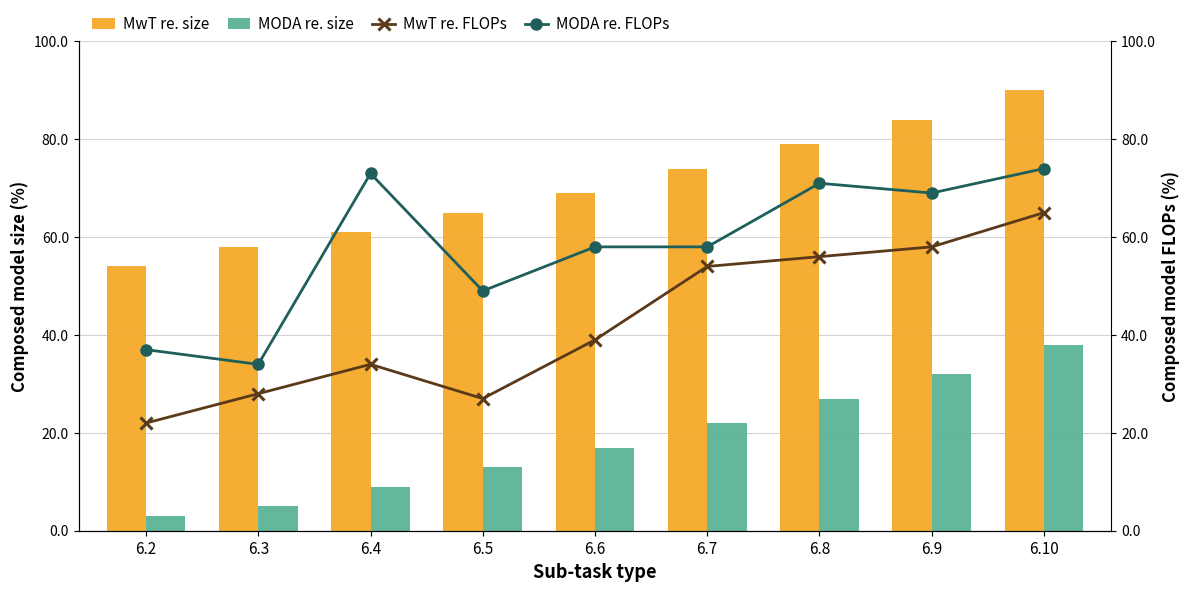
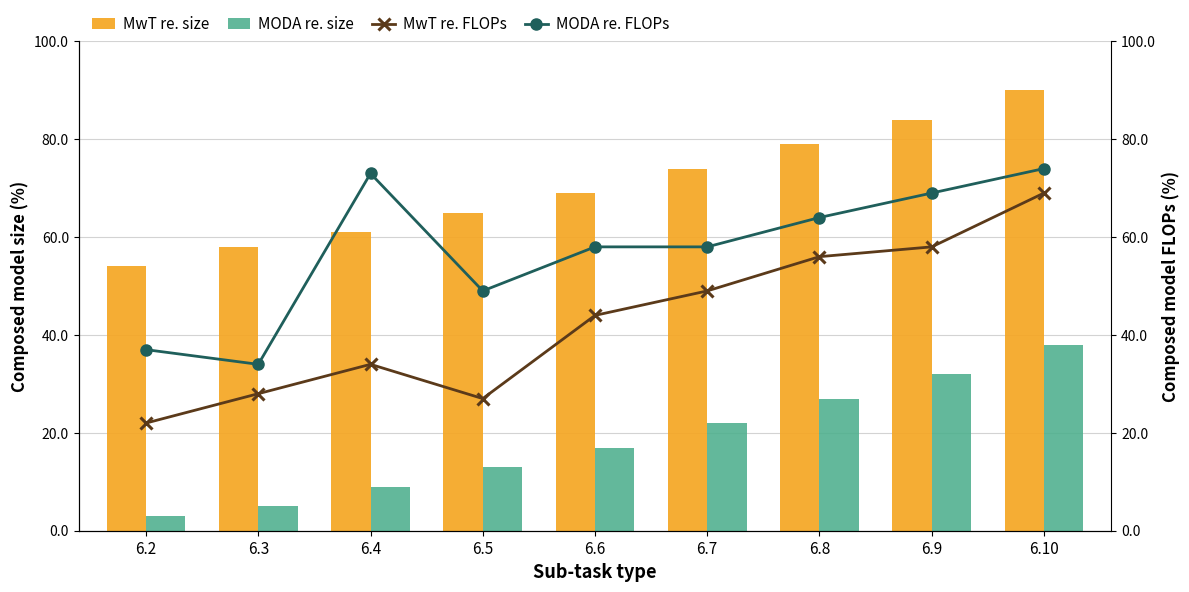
MwT re. FLOPs, 6.6: 39 -> 44
MwT re. FLOPs, 6.7: 54 -> 49
MODA re. FLOPs, 6.8: 71 -> 64
MwT re. FLOPs, 6.10: 65 -> 69
